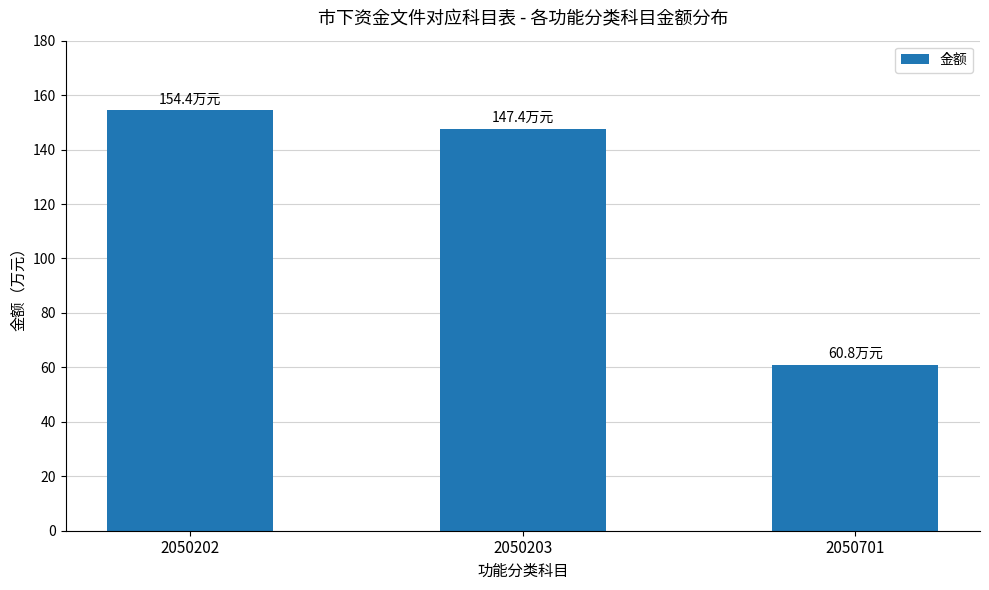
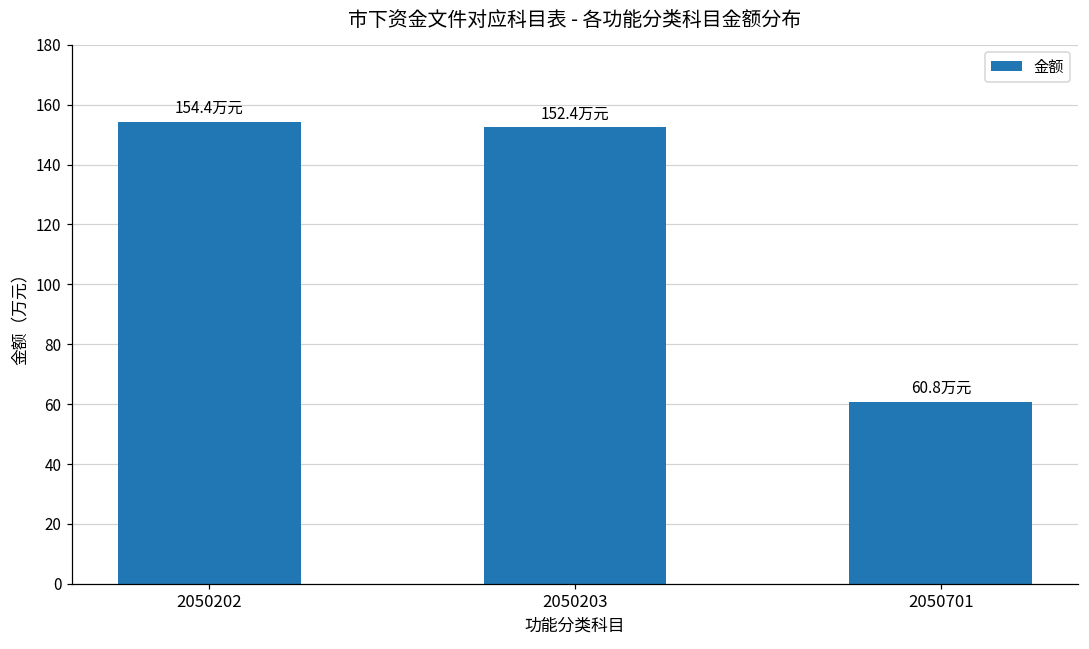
2050203: 147.4 -> 152.4
